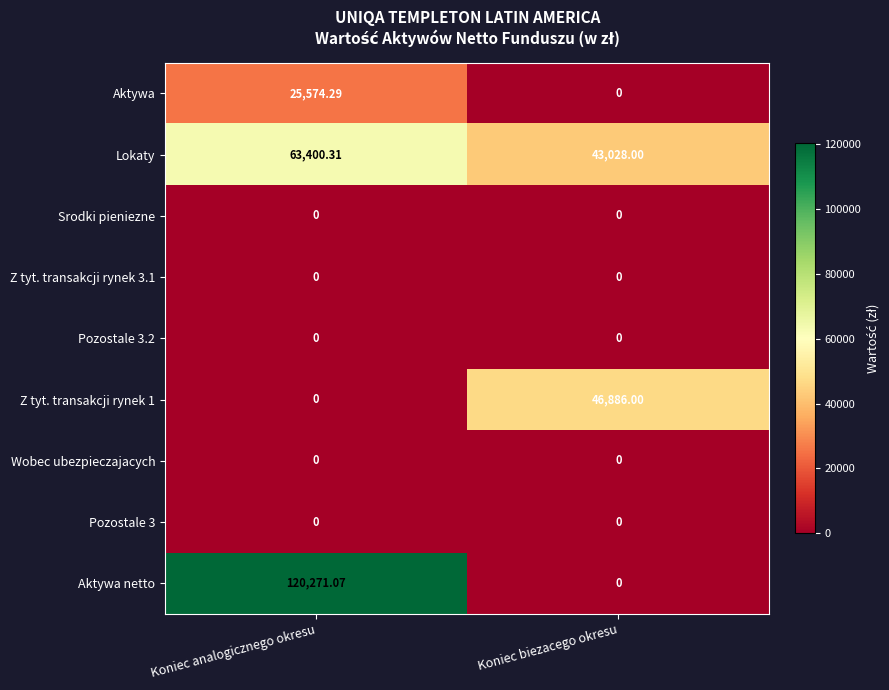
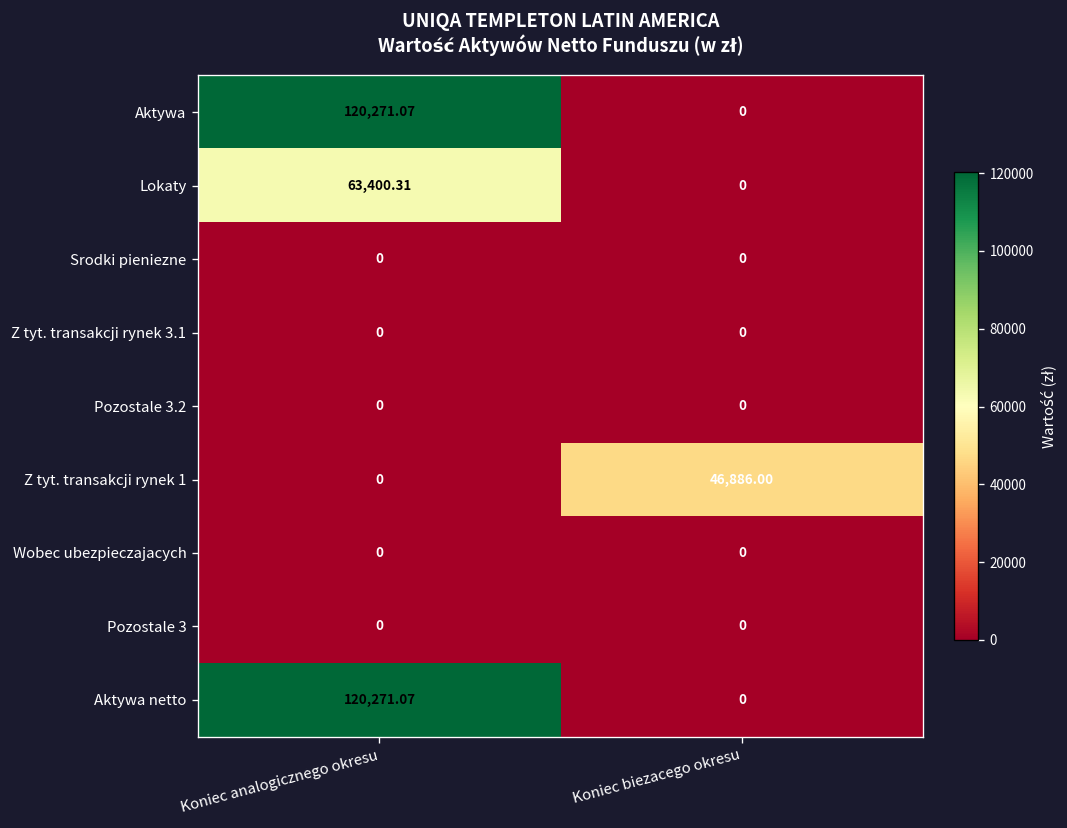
Aktywa, Koniec analogicznego okresu: 25,574.29 -> 120,271.07
Lokaty, Koniec biezacego okresu: 43,028.00 -> 0
